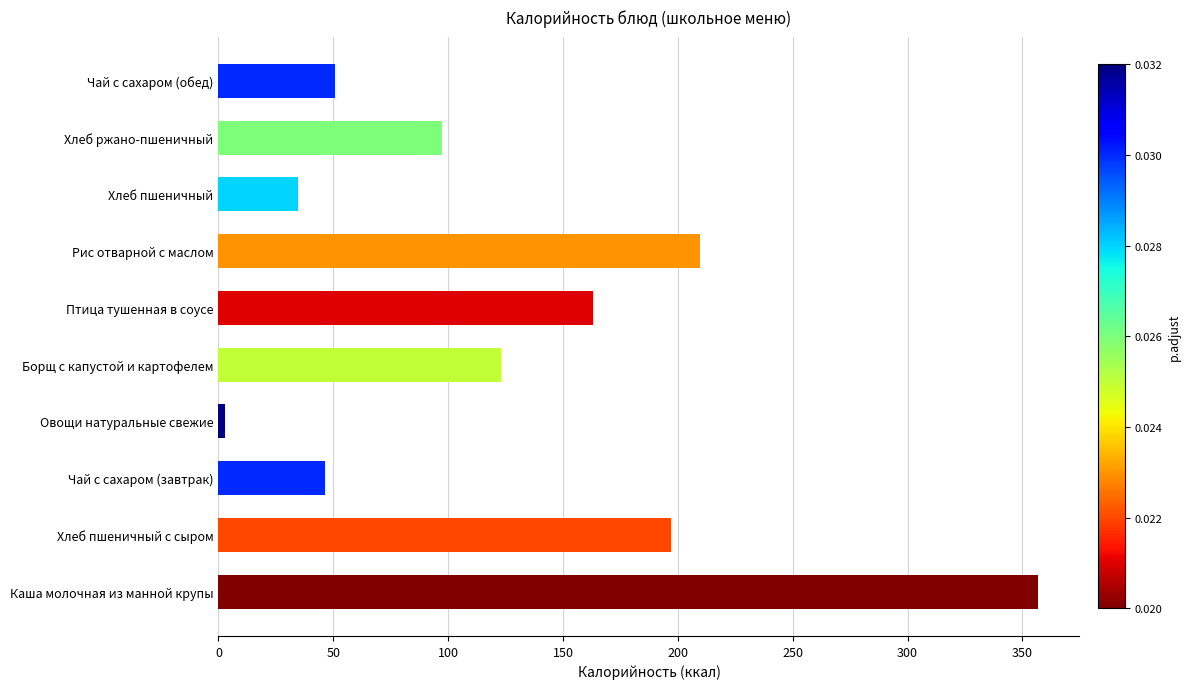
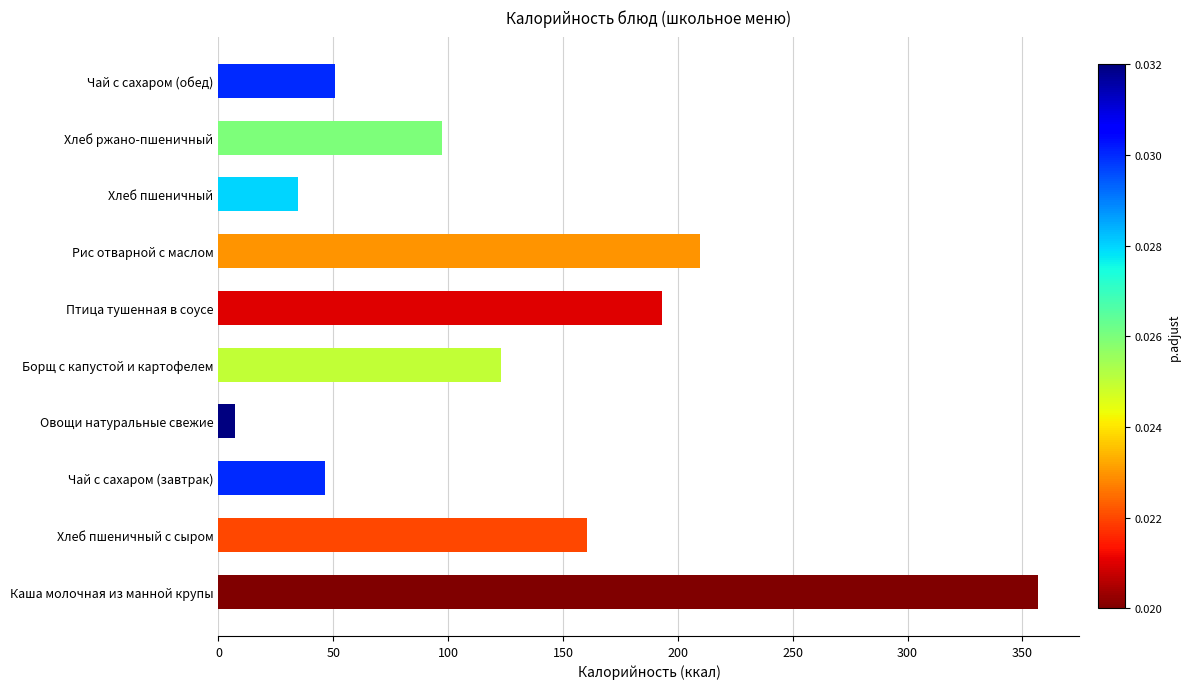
Птица тушенная в соусе: 163 -> 193
Овощи натуральные свежие: 3 -> 7
Хлеб пшеничный с сыром: 197 -> 160
